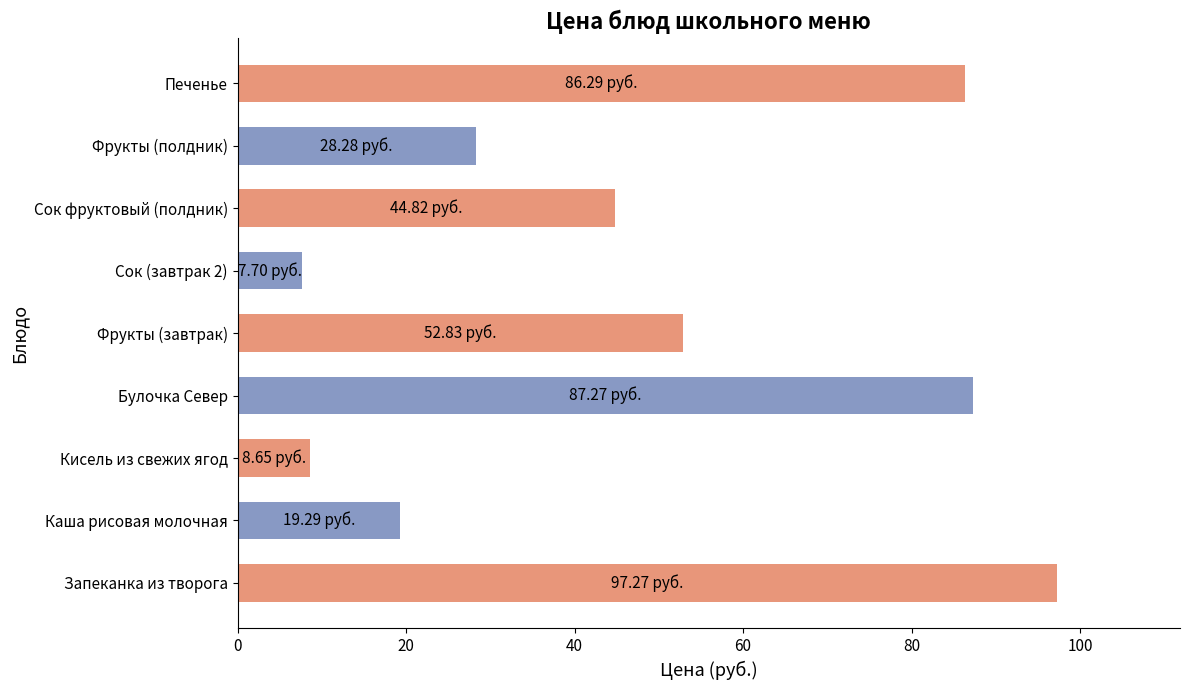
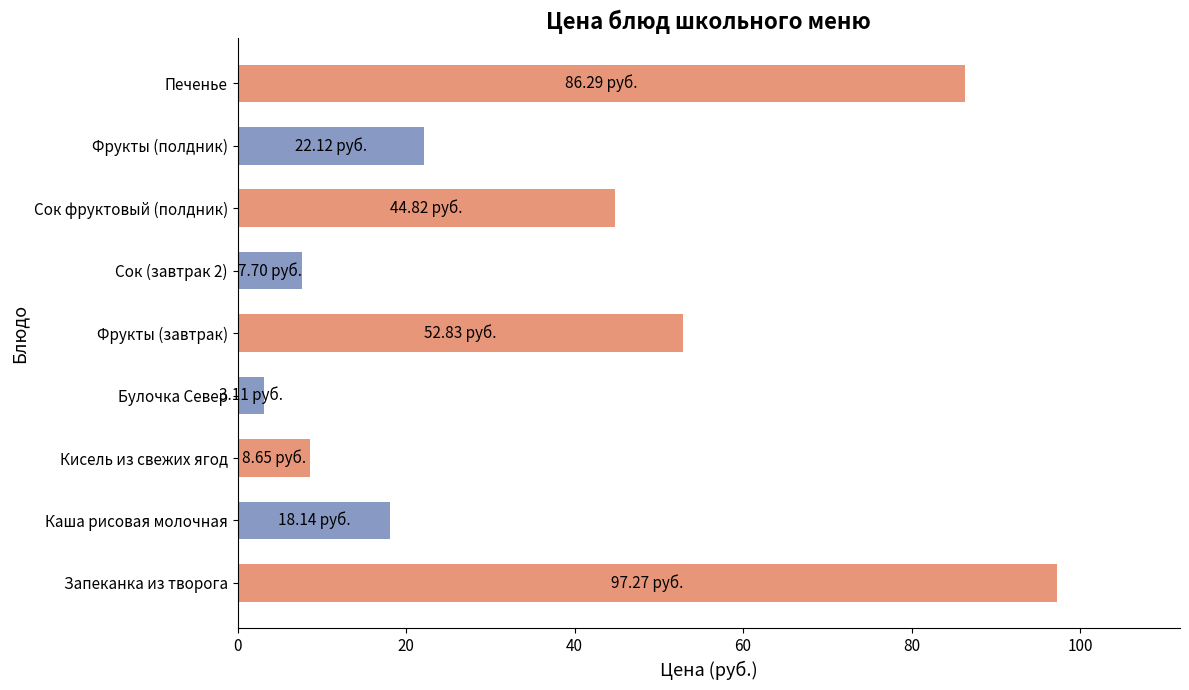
Фрукты (полдник): 28.28 -> 22.12
Булочка Север: 87.27 -> 3.11
Каша рисовая молочная: 19.29 -> 18.14
